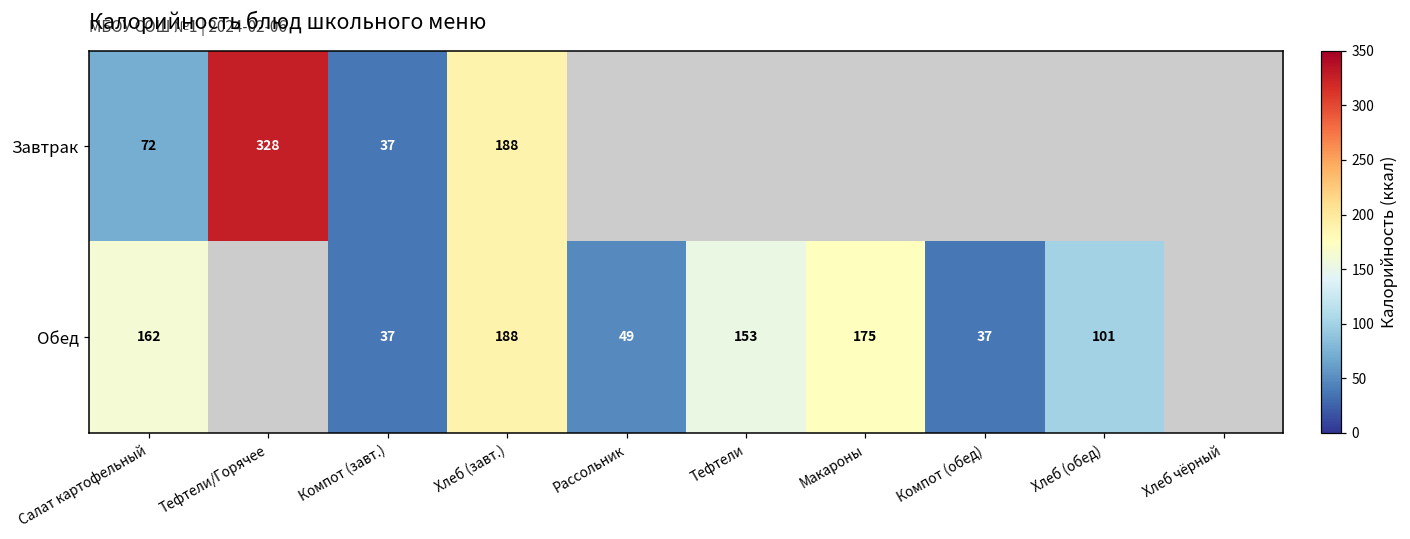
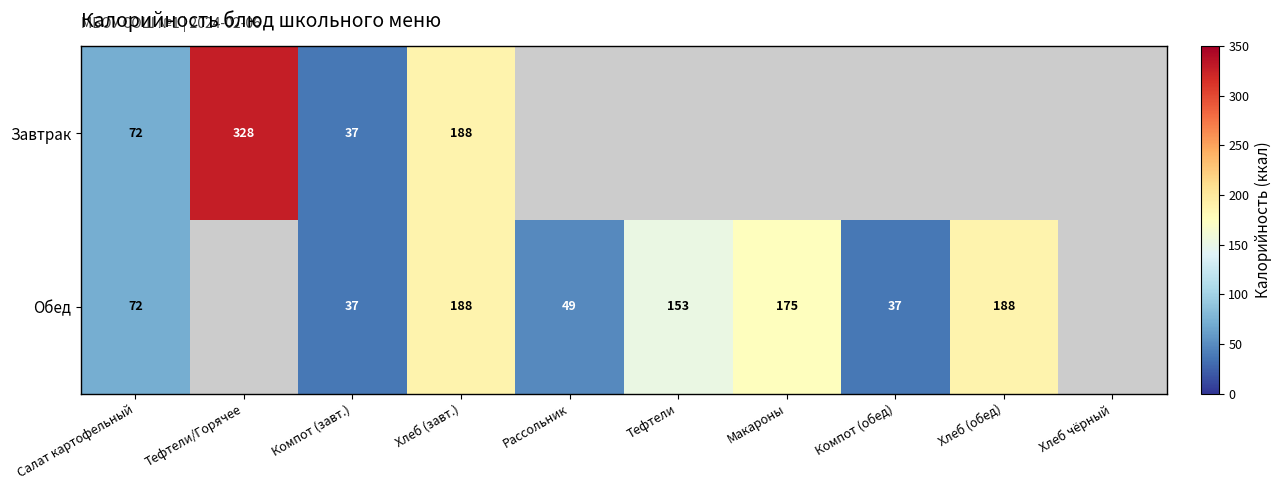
Обед, Салат картофельный: 162 -> 72
Обед, Хлеб (обед): 101 -> 188
